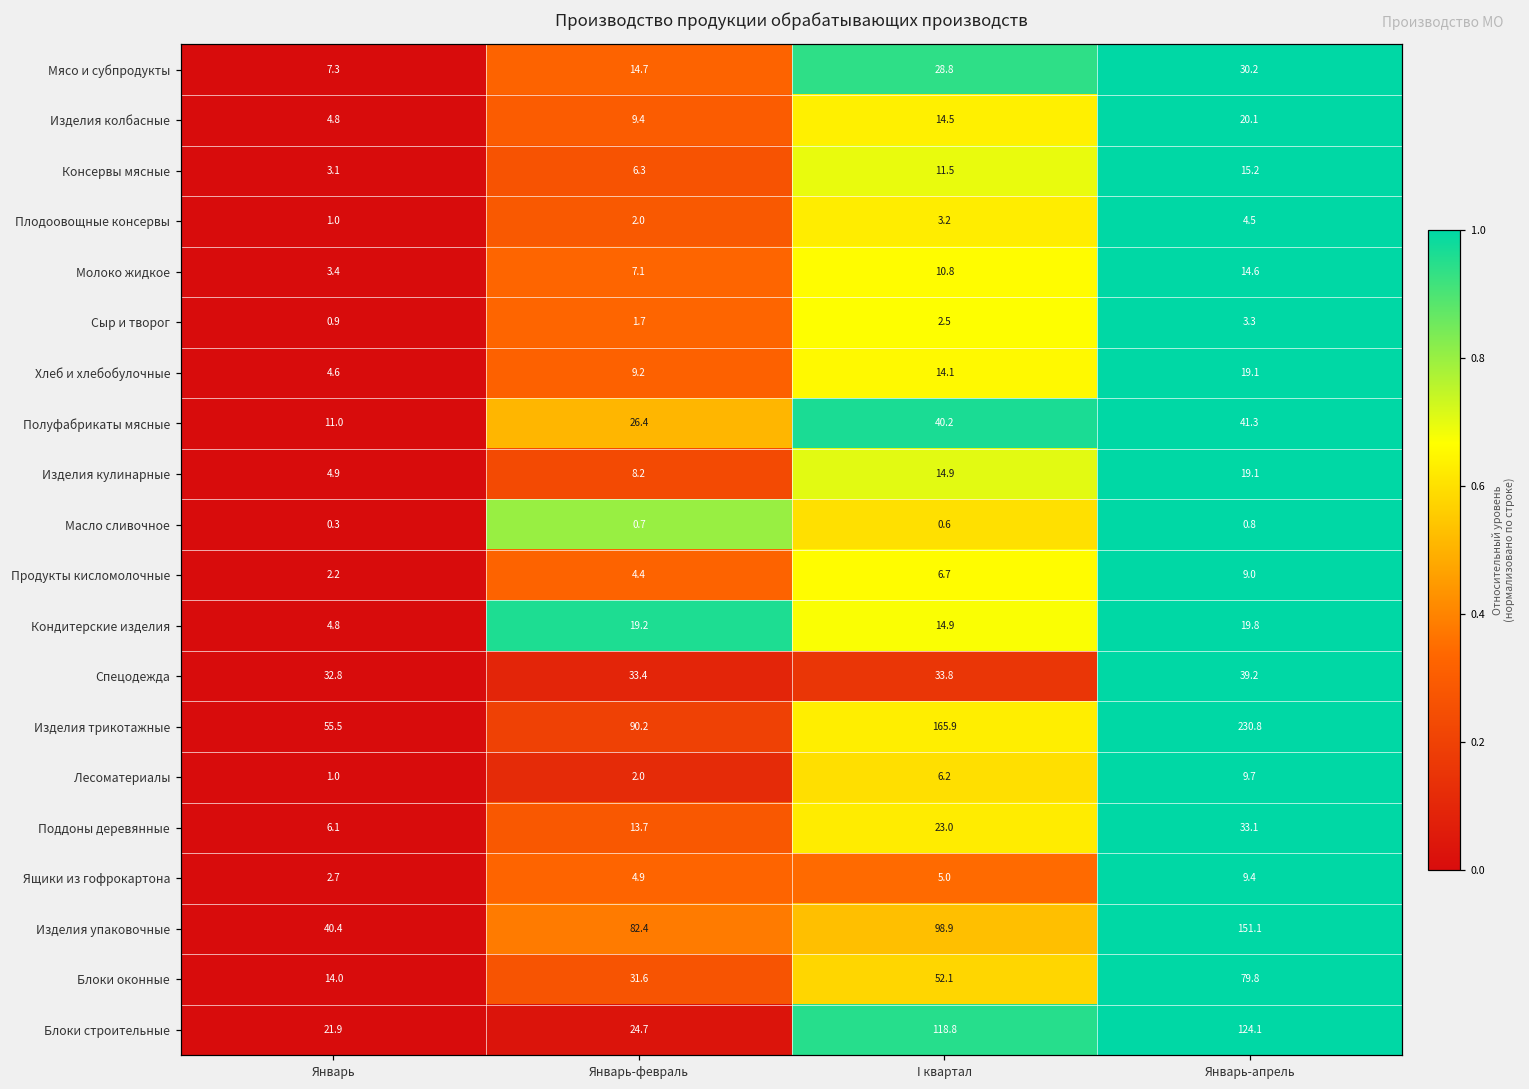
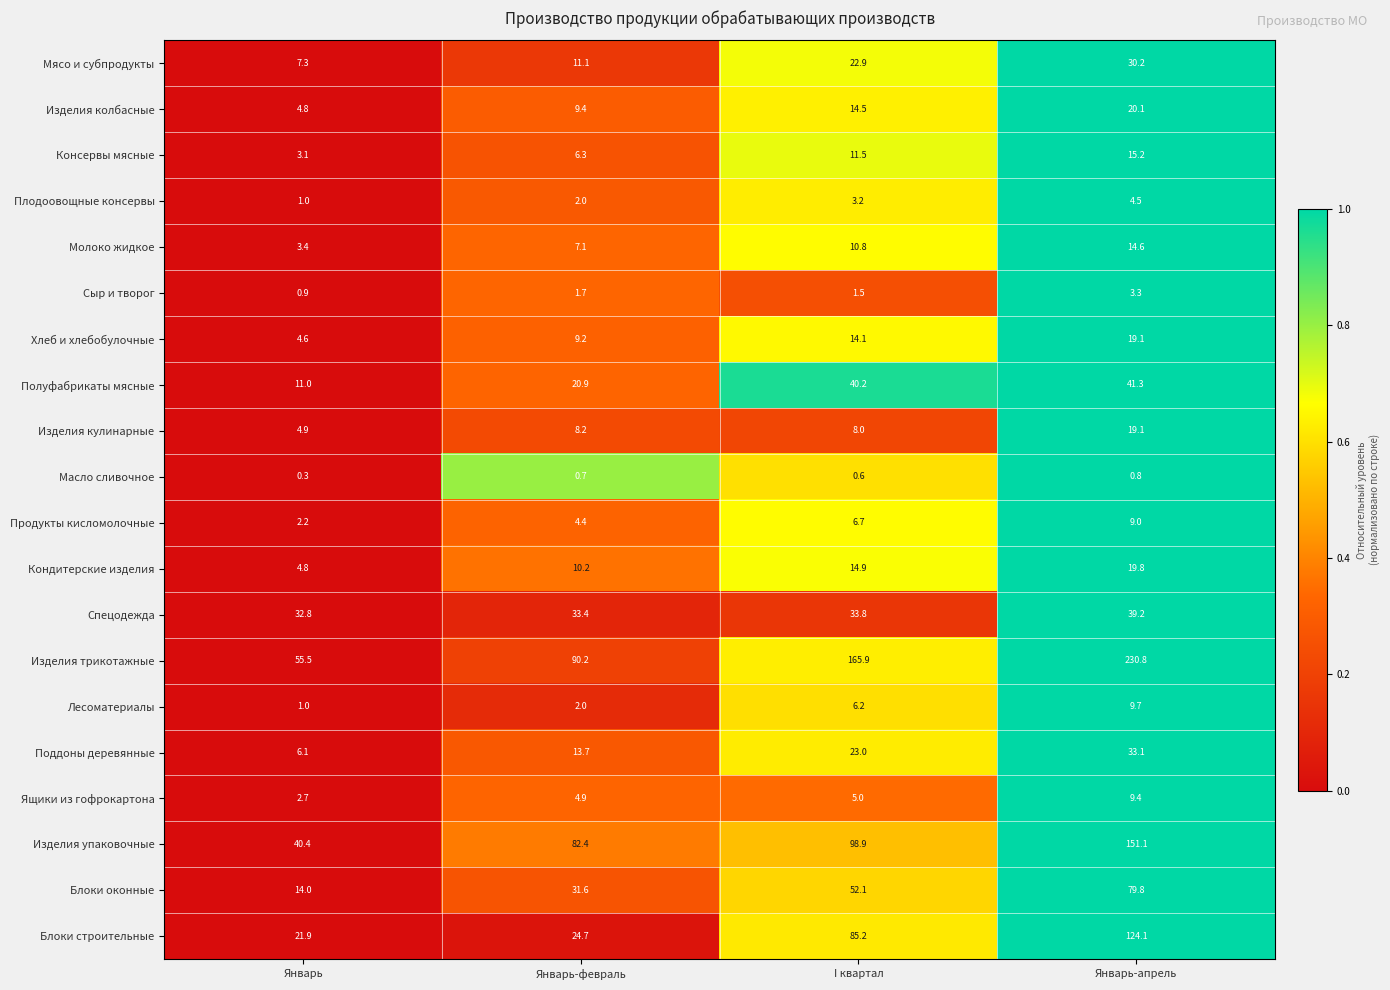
Мясо и субпродукты, Январь-февраль: 14.7 -> 11.1
Мясо и субпродукты, I квартал: 28.8 -> 22.9
Сыр и творог, I квартал: 2.5 -> 1.5
Полуфабрикаты мясные, Январь-февраль: 26.4 -> 20.9
Изделия кулинарные, I квартал: 14.9 -> 8.0
Кондитерские изделия, Январь-февраль: 19.2 -> 10.2
Блоки строительные, I квартал: 118.8 -> 85.2
